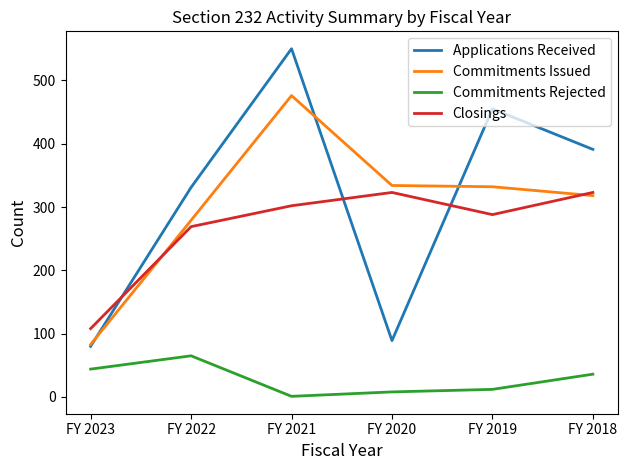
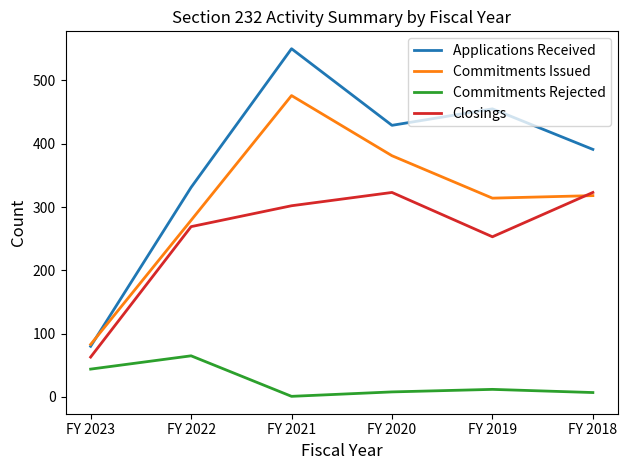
Closings, FY 2023: 110 -> 60
Applications Received, FY 2020: 90 -> 430
Commitments Issued, FY 2020: 330 -> 380
Commitments Issued, FY 2019: 330 -> 310
Closings, FY 2019: 290 -> 250
Commitments Rejected, FY 2018: 40 -> 10
